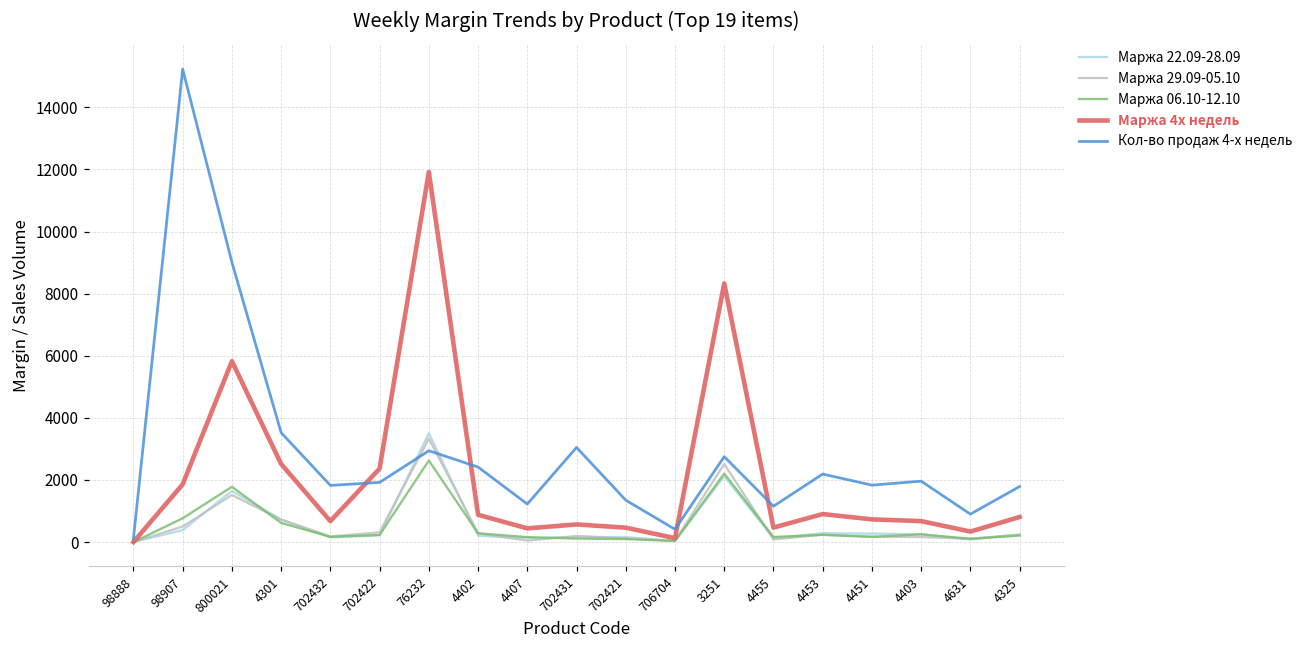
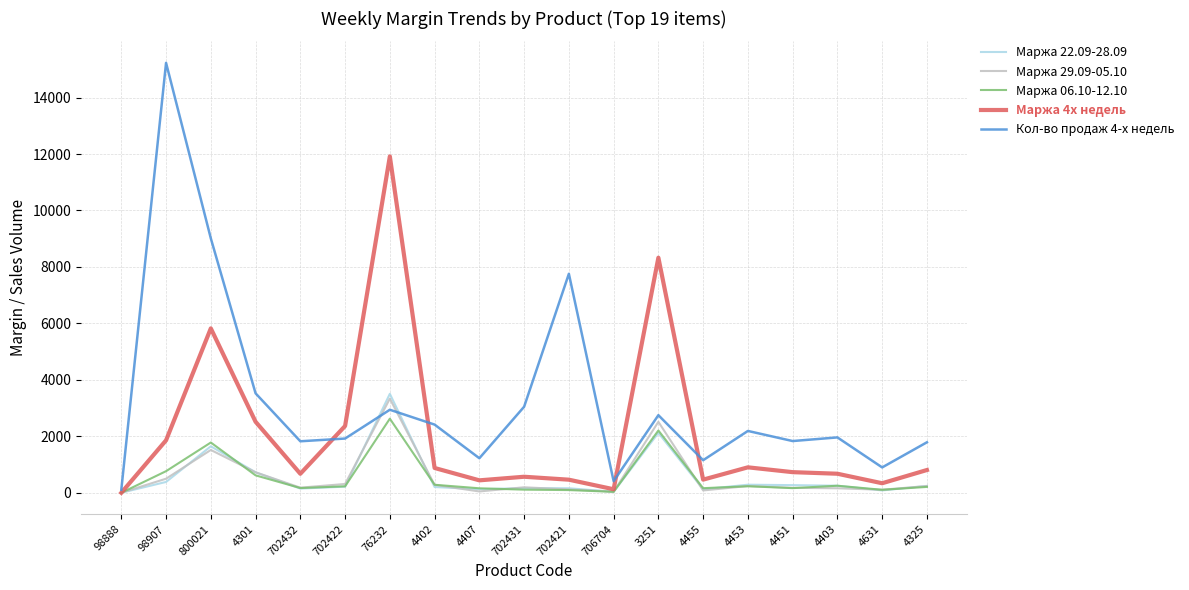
Кол-во продаж 4-х недель, 702421: 1300 -> 7800
